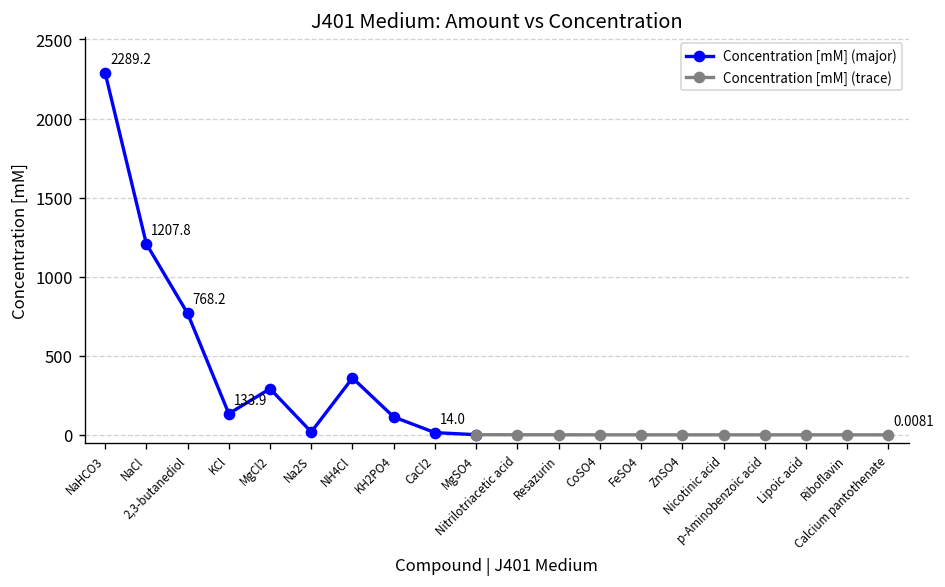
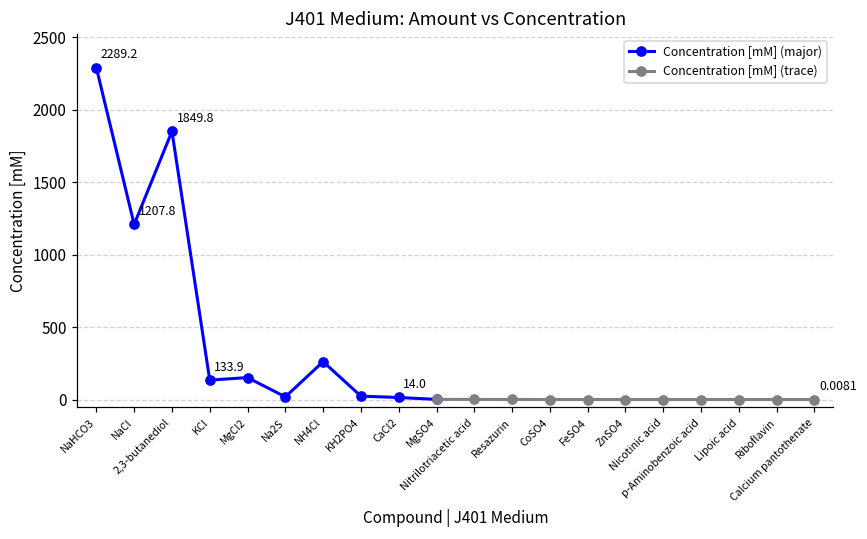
Concentration [mM] (major), 2,3-butanediol: 768.2 -> 1849.8
Concentration [mM] (major), MgCl2: 290 -> 150
Concentration [mM] (major), NH4Cl: 360 -> 260
Concentration [mM] (major), KH2PO4: 110 -> 20
